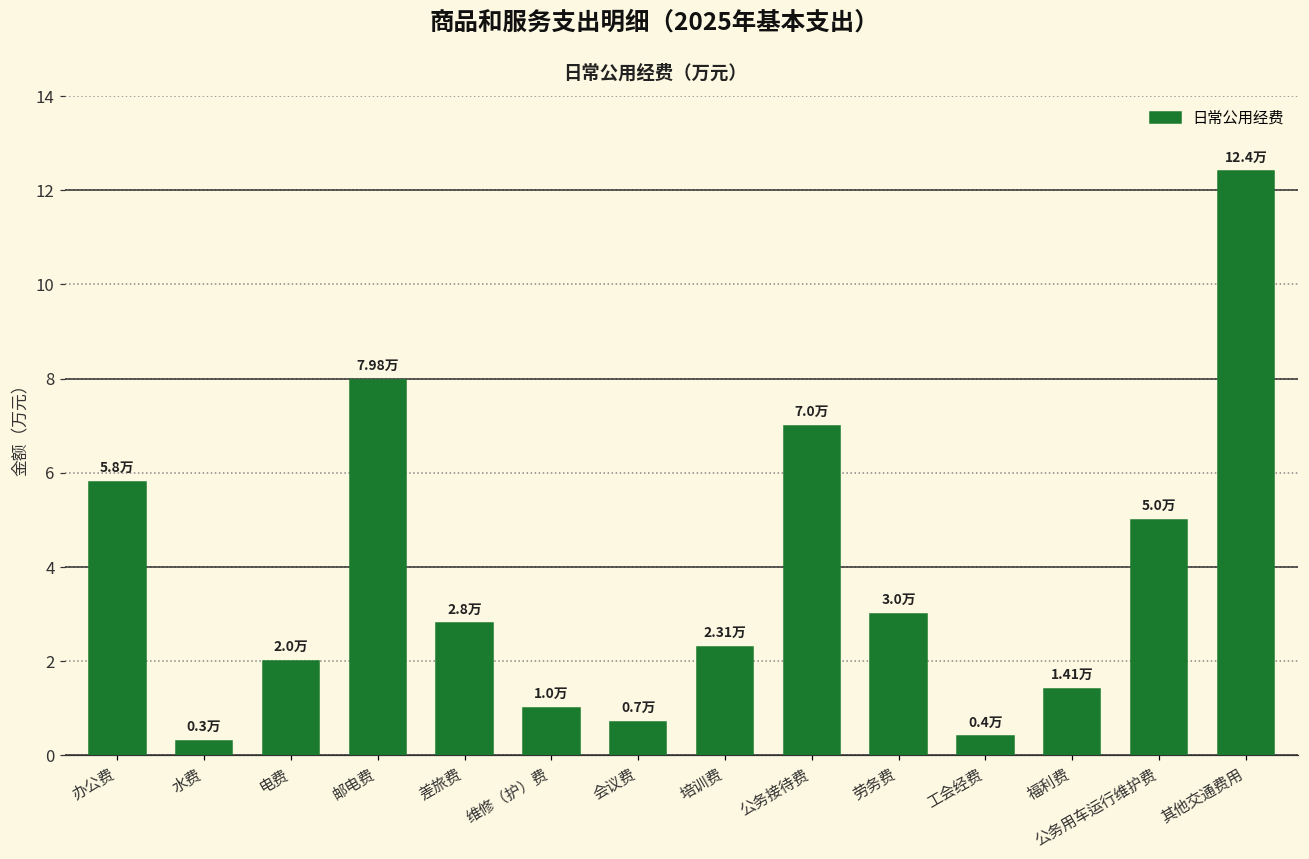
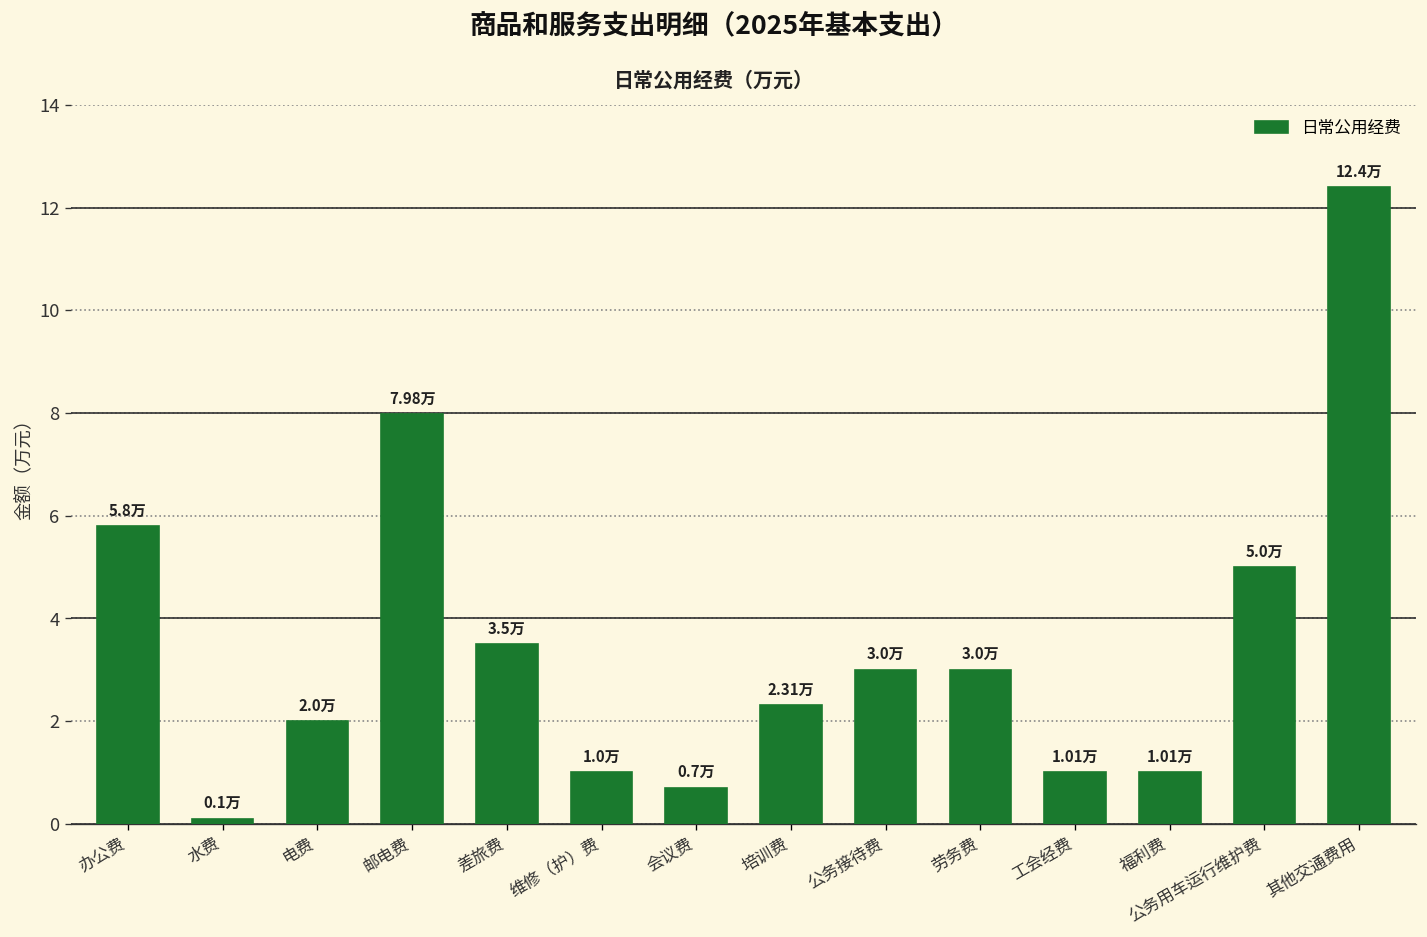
水费: 0.3万 -> 0.1万
差旅费: 2.8万 -> 3.5万
公务接待费: 7.0万 -> 3.0万
工会经费: 0.4万 -> 1.01万
福利费: 1.41万 -> 1.01万
